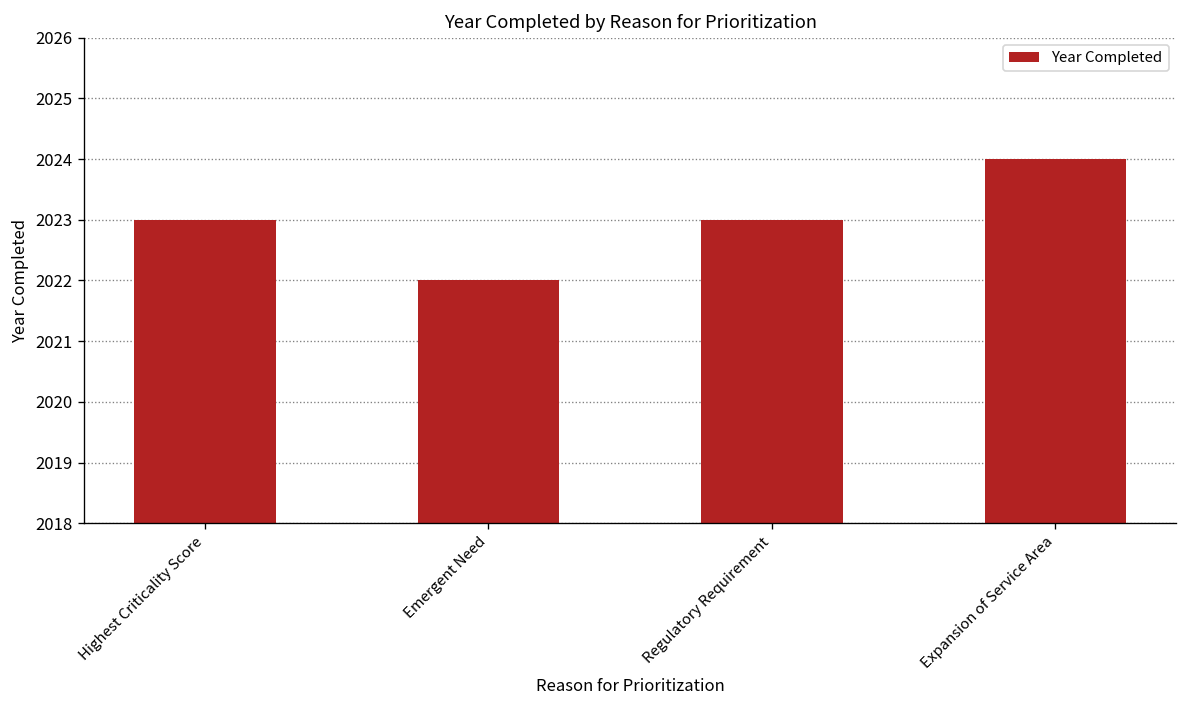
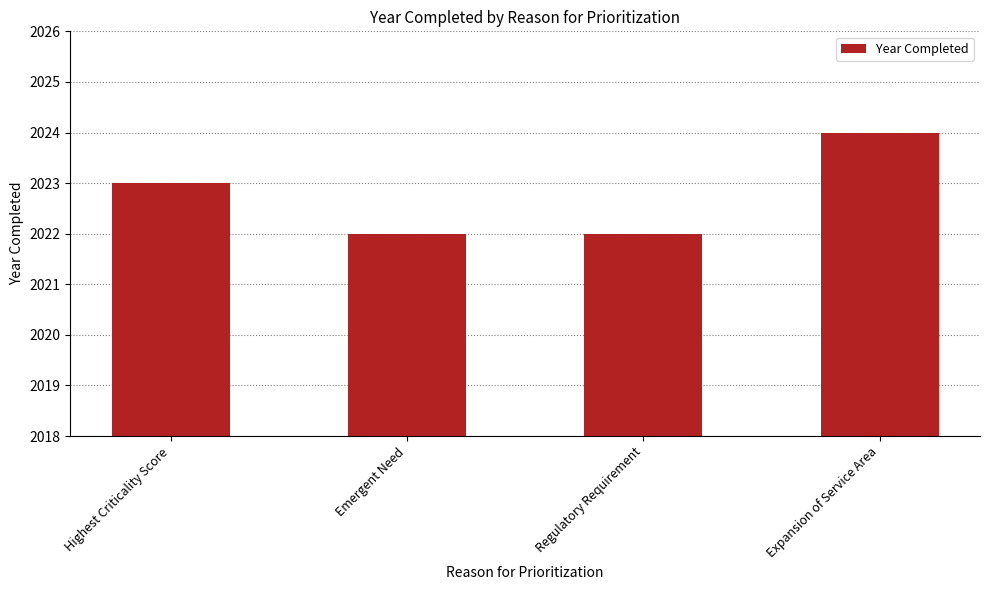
Regulatory Requirement: 2023 -> 2022
